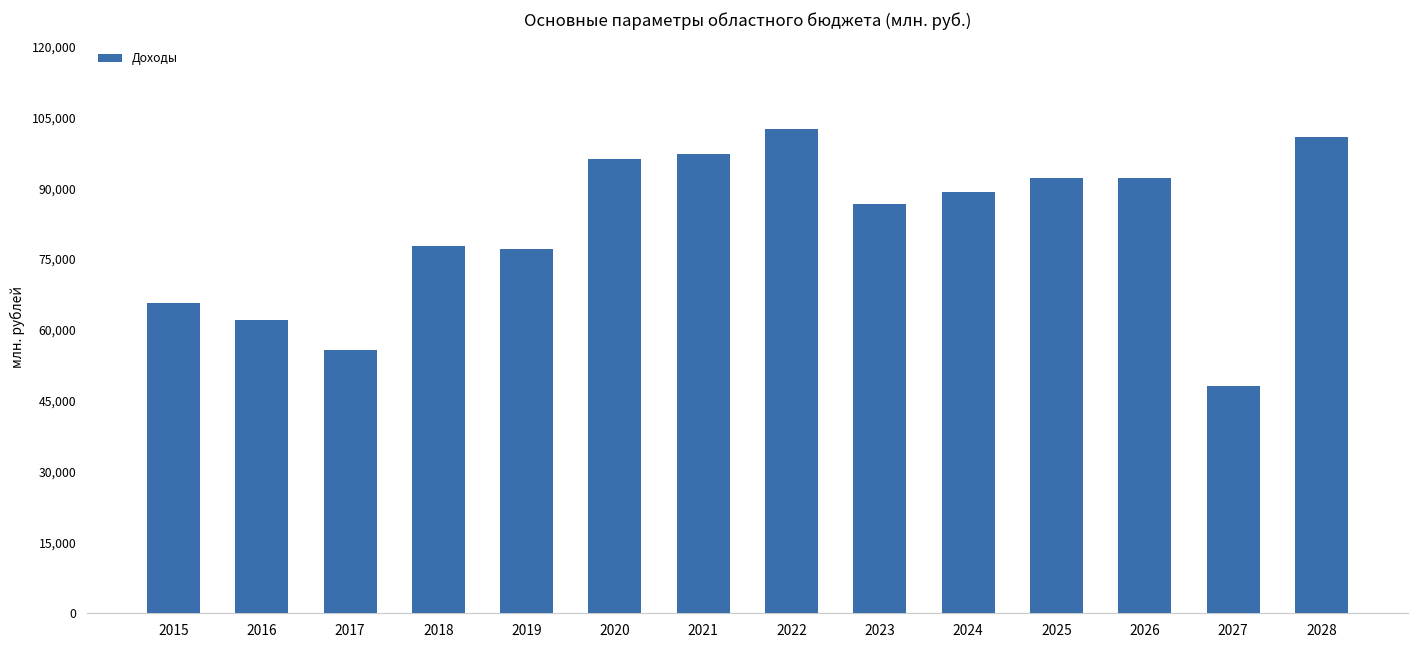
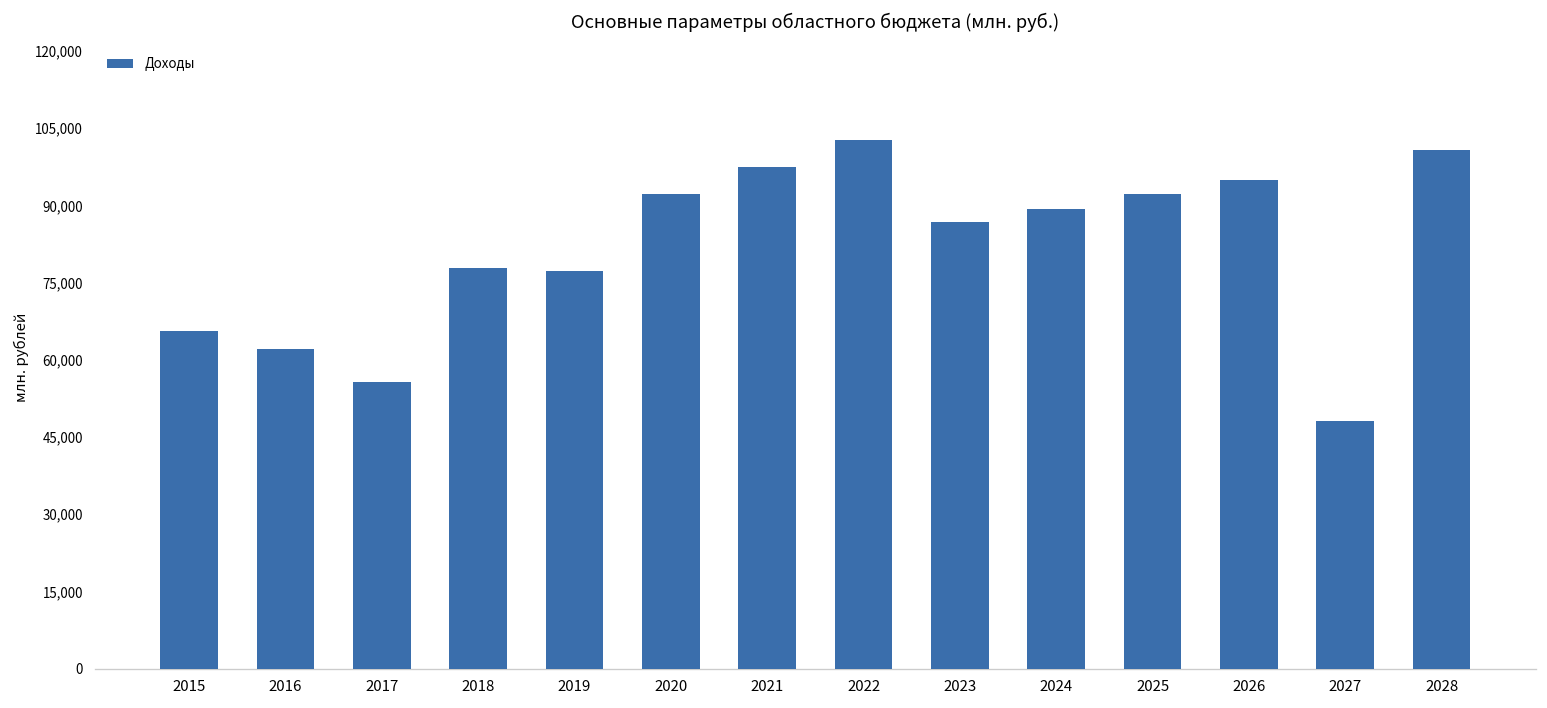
2020: 96,000 -> 92,000
2026: 92,000 -> 95,000
